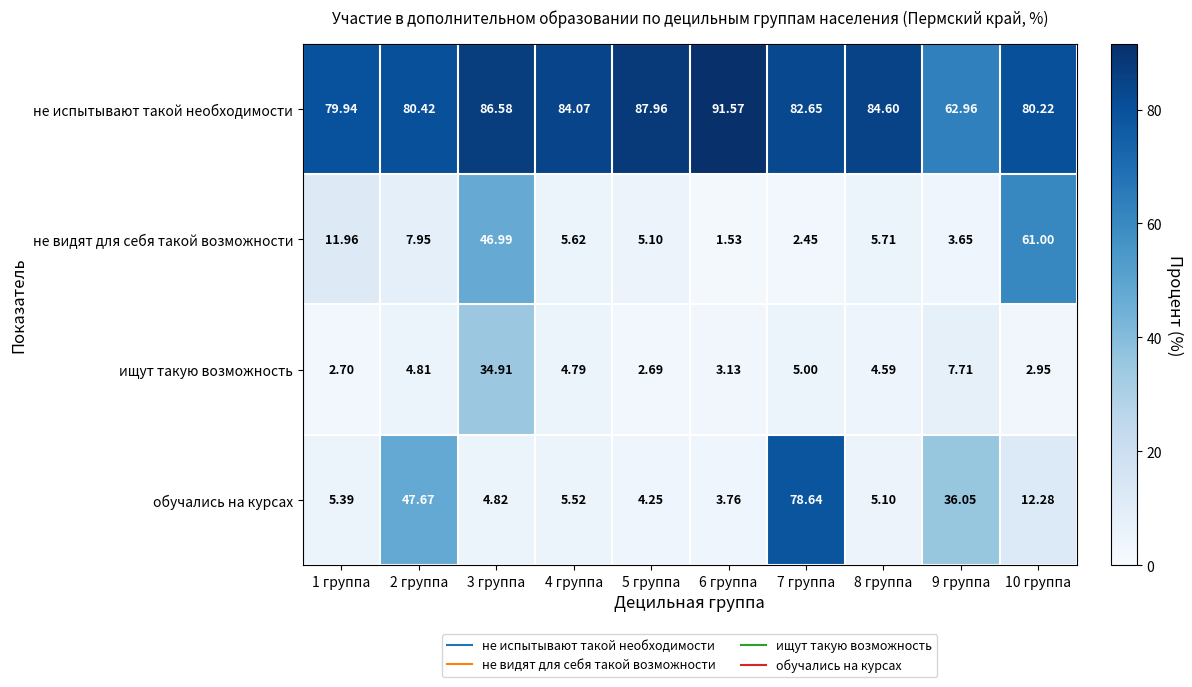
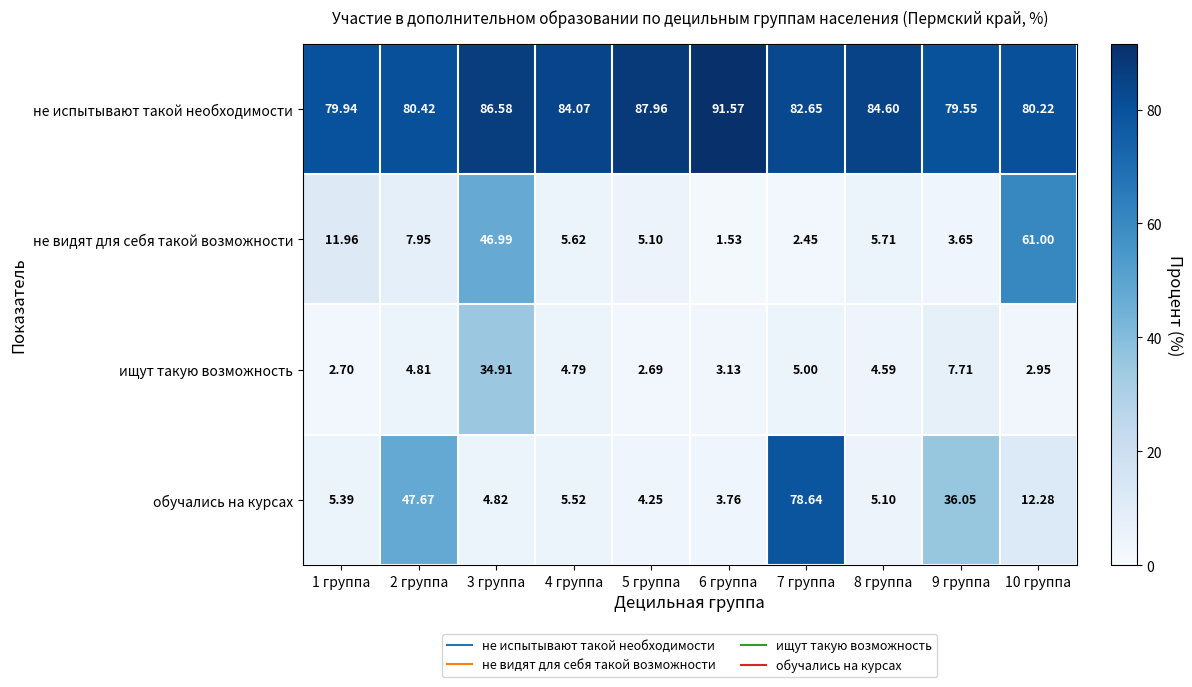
не испытывают такой необходимости, 9 группа: 62.96 -> 79.55
